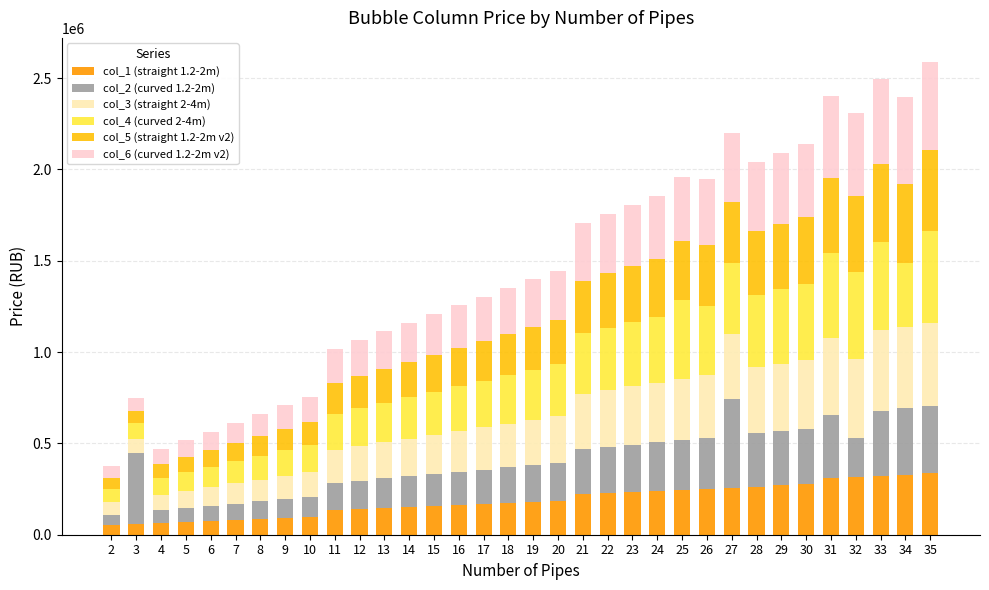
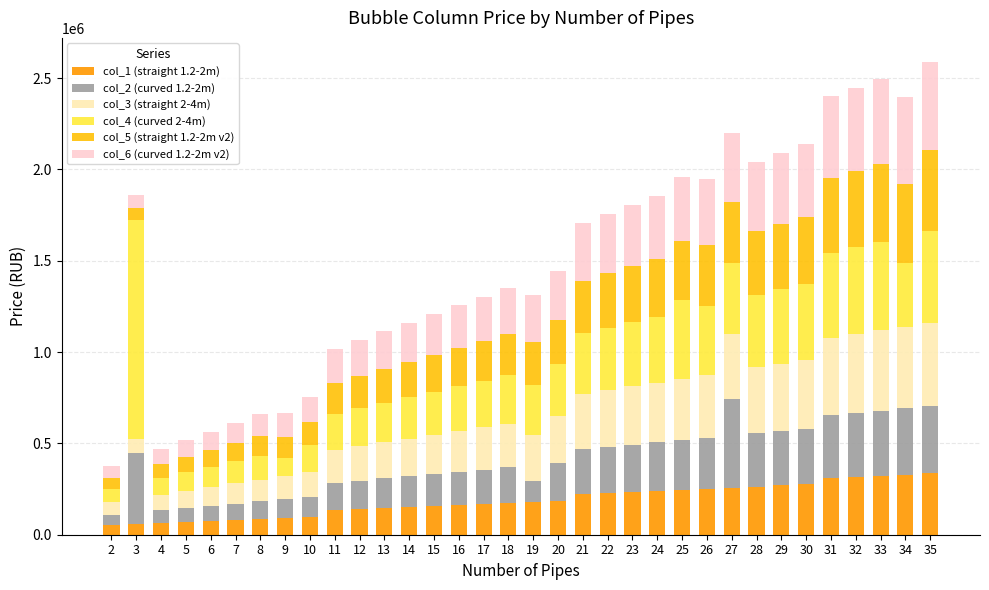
col_4 (curved 2-4m), 3: 80000 -> 1200000
col_4 (curved 2-4m), 9: 140000 -> 100000
col_2 (curved 1.2-2m), 19: 200000 -> 110000
col_2 (curved 1.2-2m), 32: 210000 -> 350000
